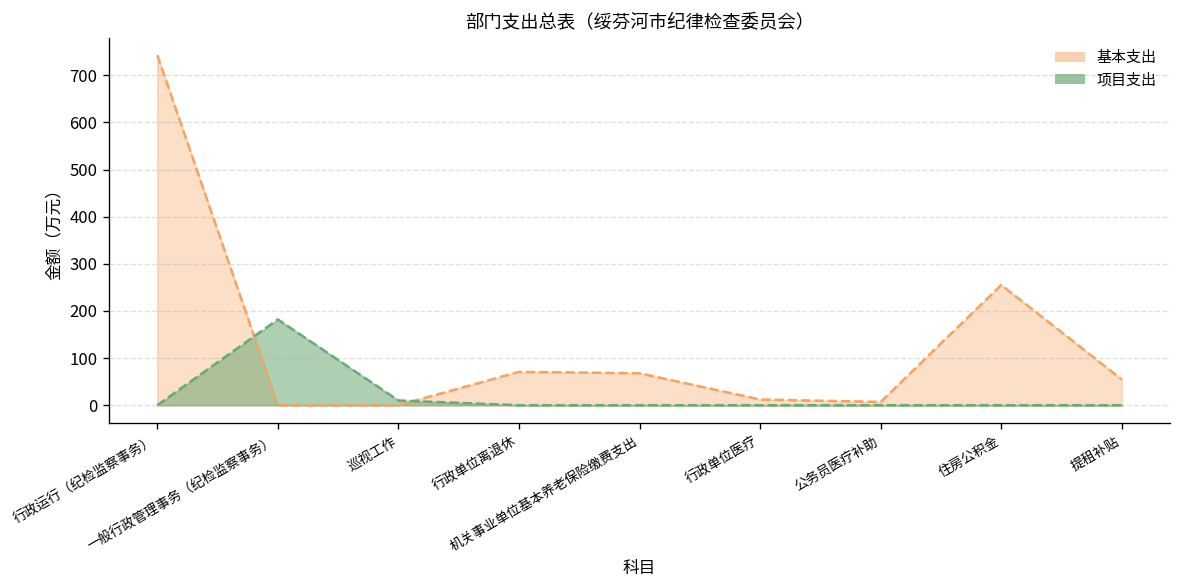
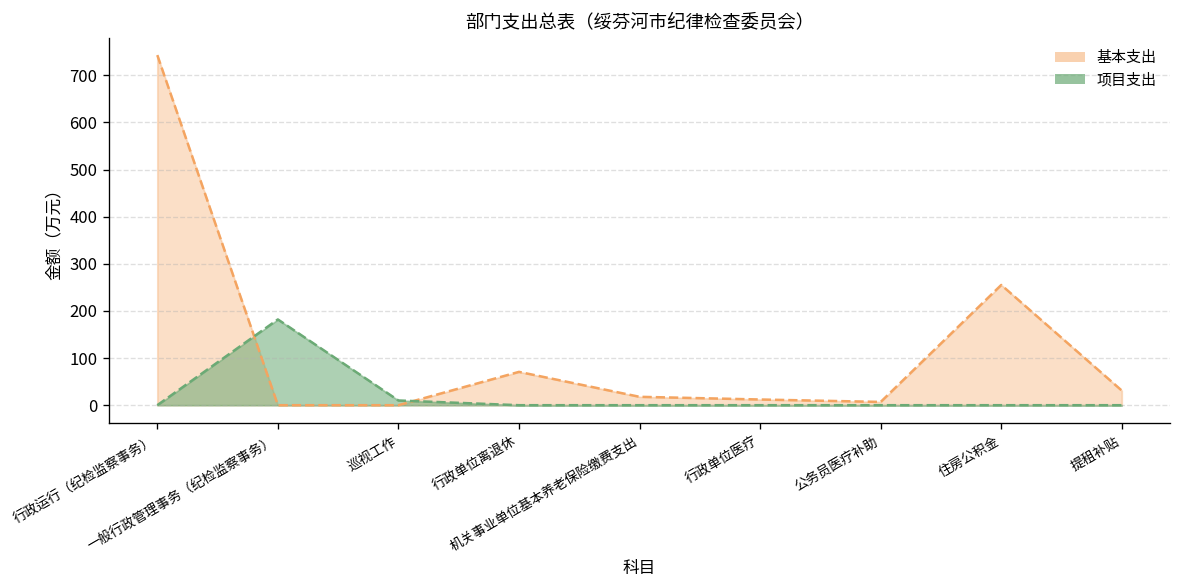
基本支出, 机关事业单位基本养老保险缴费支出: 70 -> 20
基本支出, 提租补贴: 50 -> 30
